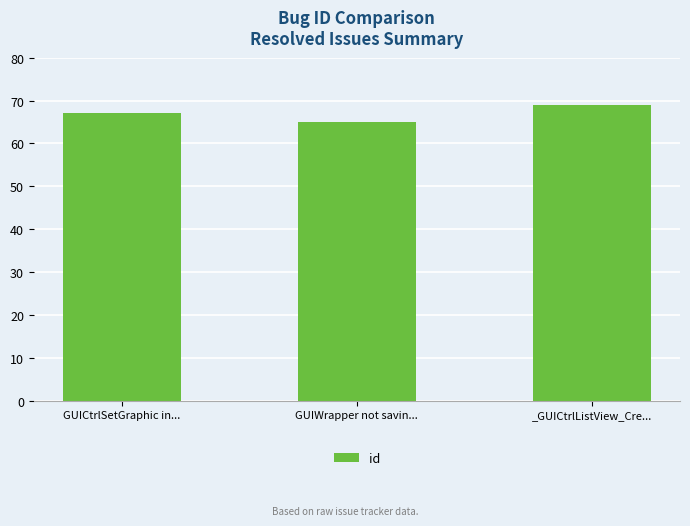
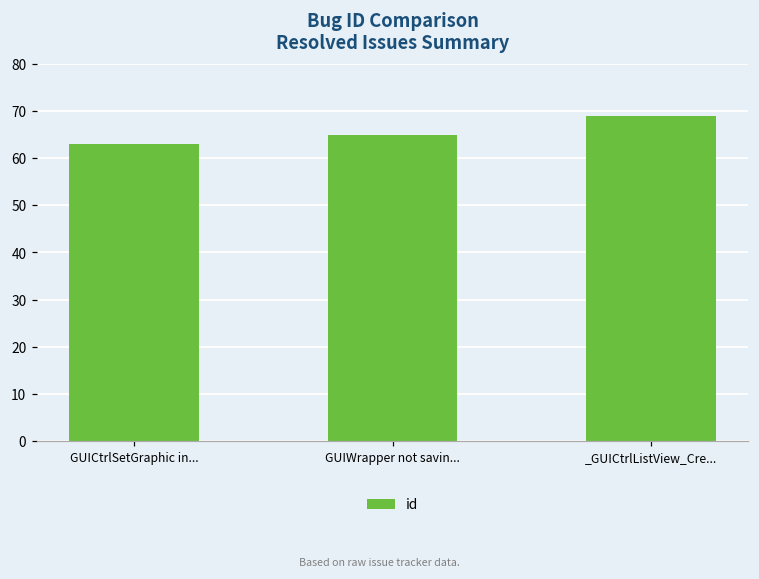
GUICtrlSetGraphic in...: 67 -> 63
